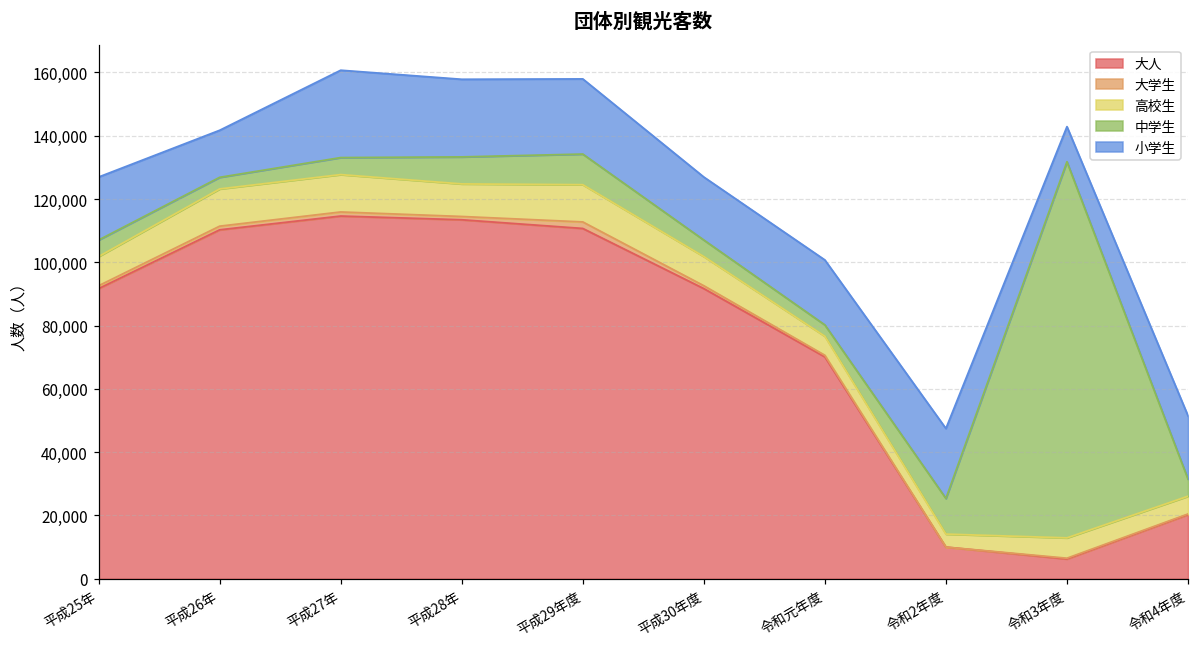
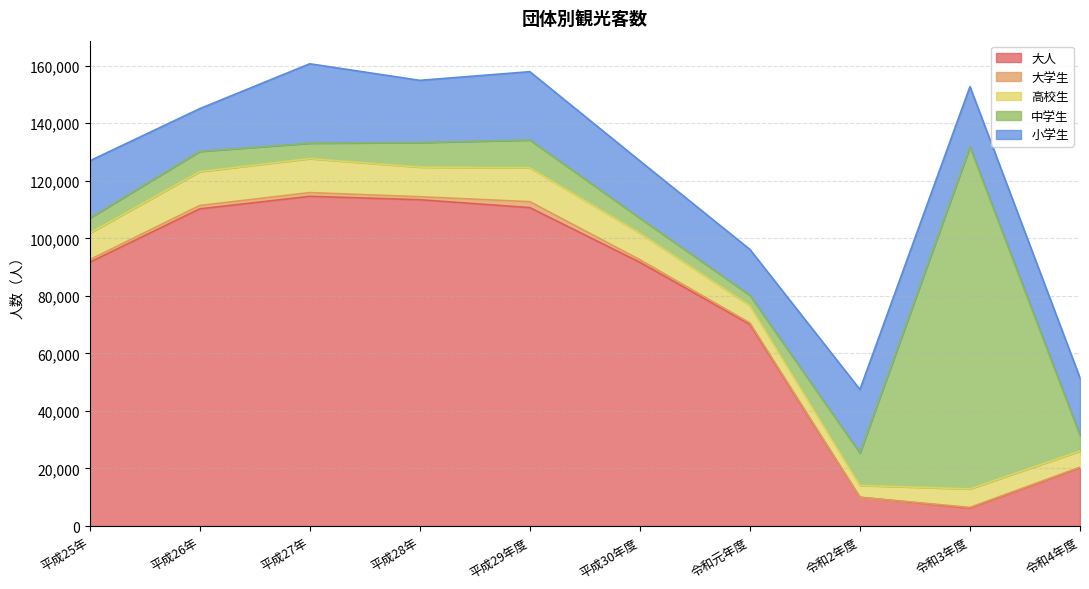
中学生, 平成26年: 4,000 -> 7,000
小学生, 平成28年: 25,000 -> 22,000
小学生, 令和元年度: 21,000 -> 16,000
小学生, 令和3年度: 11,000 -> 21,000
